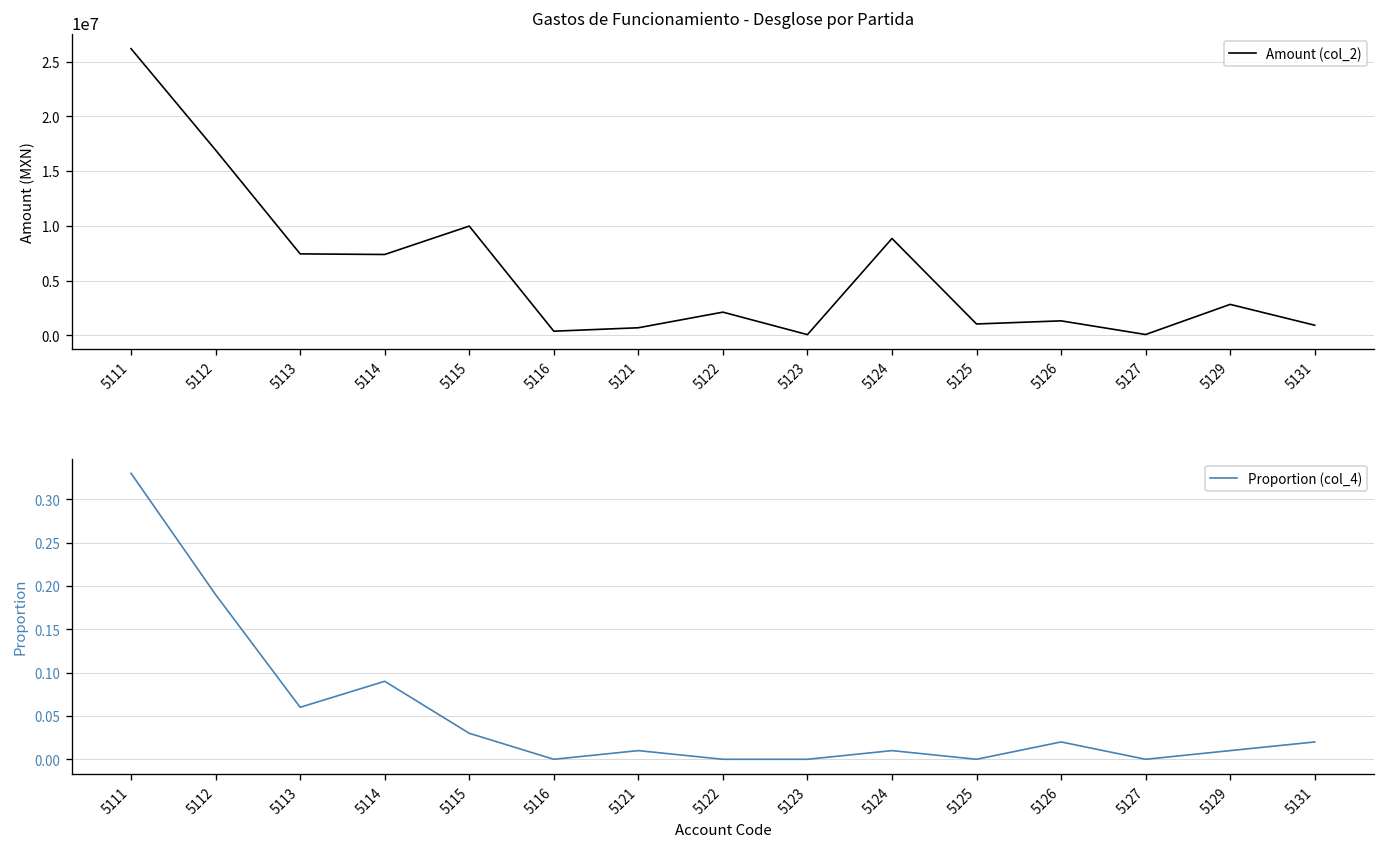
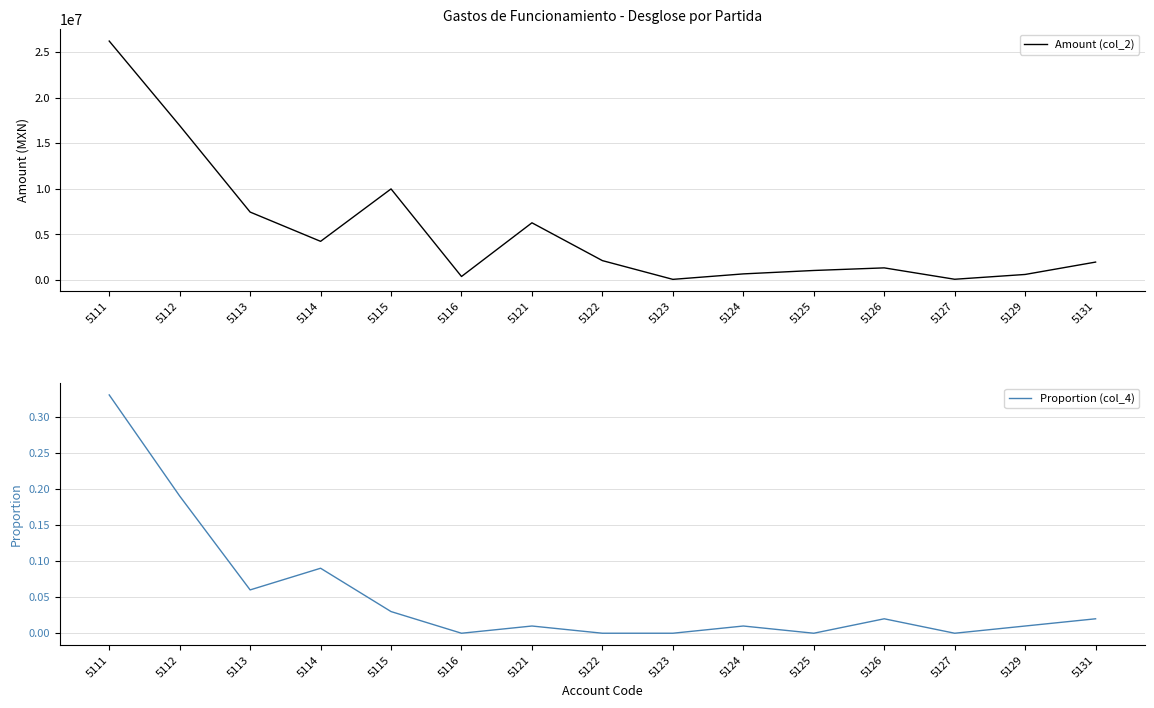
Gastos de Funcionamiento - Desglose por Partida, 5114: 7000000 -> 4000000
Gastos de Funcionamiento - Desglose por Partida, 5121: 1000000 -> 6000000
Gastos de Funcionamiento - Desglose por Partida, 5124: 9000000 -> 1000000
Gastos de Funcionamiento - Desglose por Partida, 5129: 3000000 -> 1000000
Gastos de Funcionamiento - Desglose por Partida, 5131: 1000000 -> 2000000
